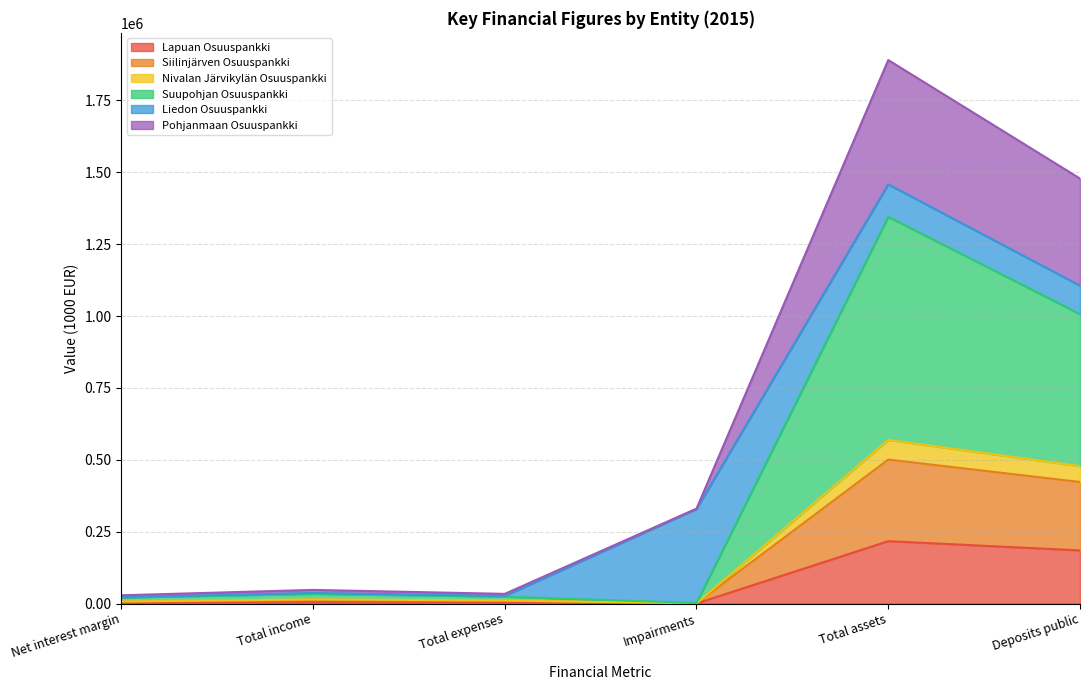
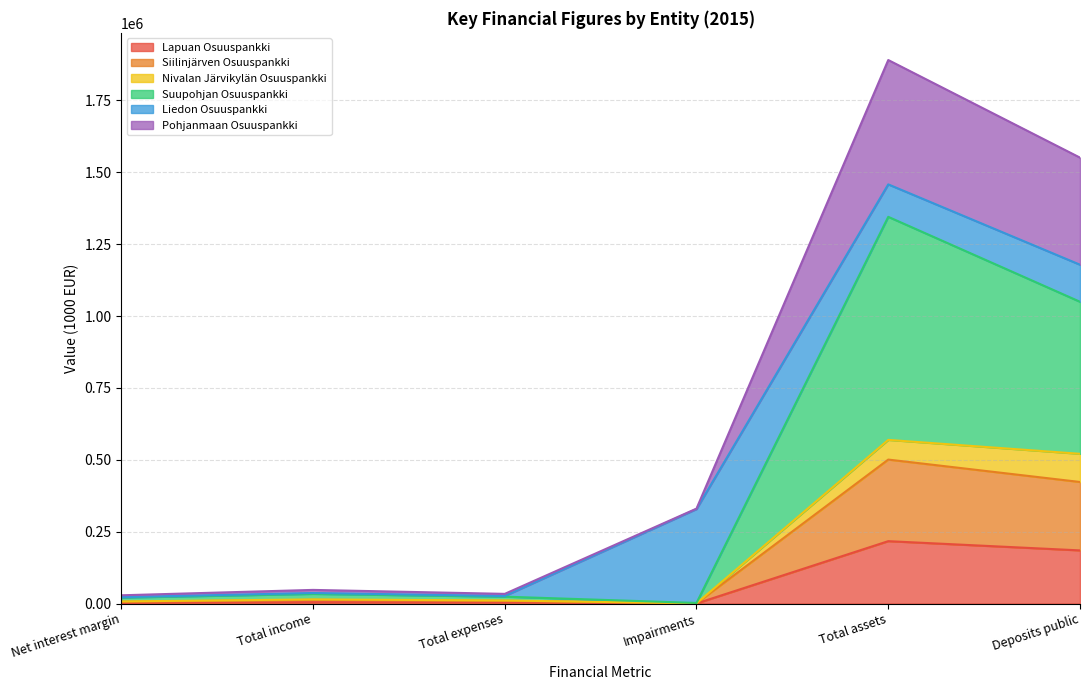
Nivalan Järvikylän Osuuspankki, Deposits public: 60000 -> 100000
Liedon Osuuspankki, Deposits public: 100000 -> 130000
